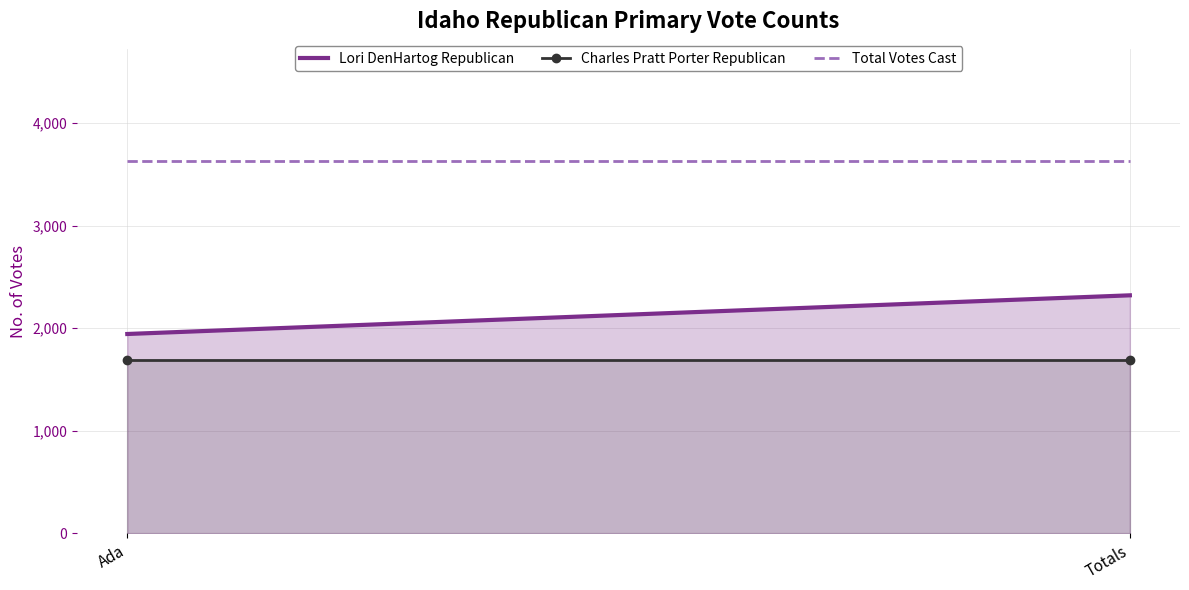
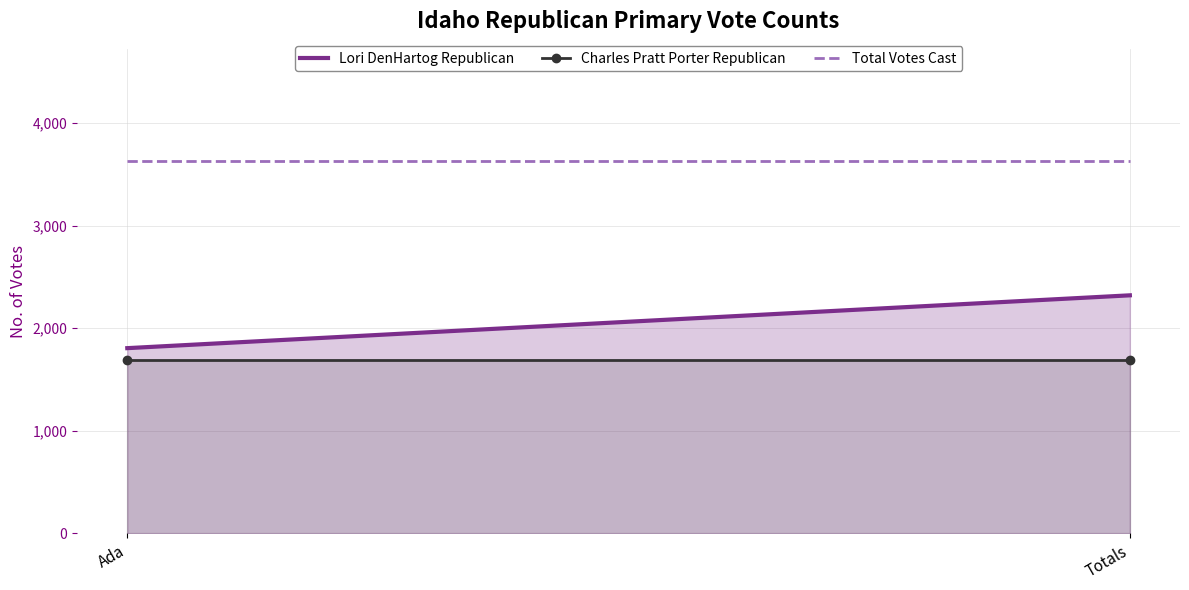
Lori DenHartog Republican, Ada: 1,940 -> 1,810
